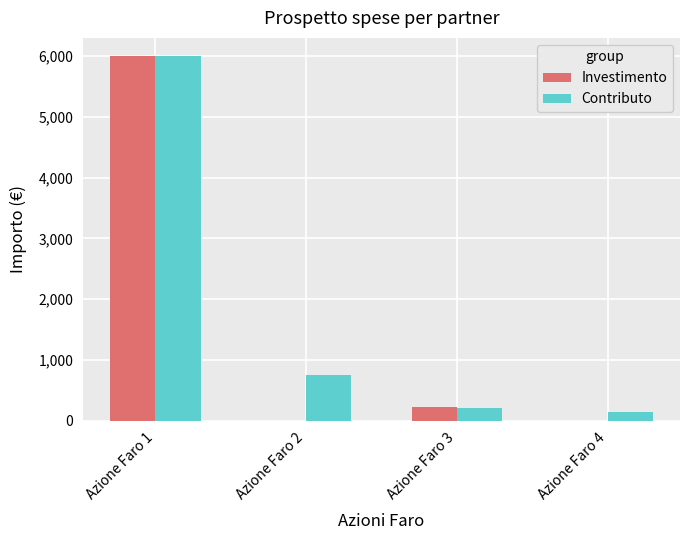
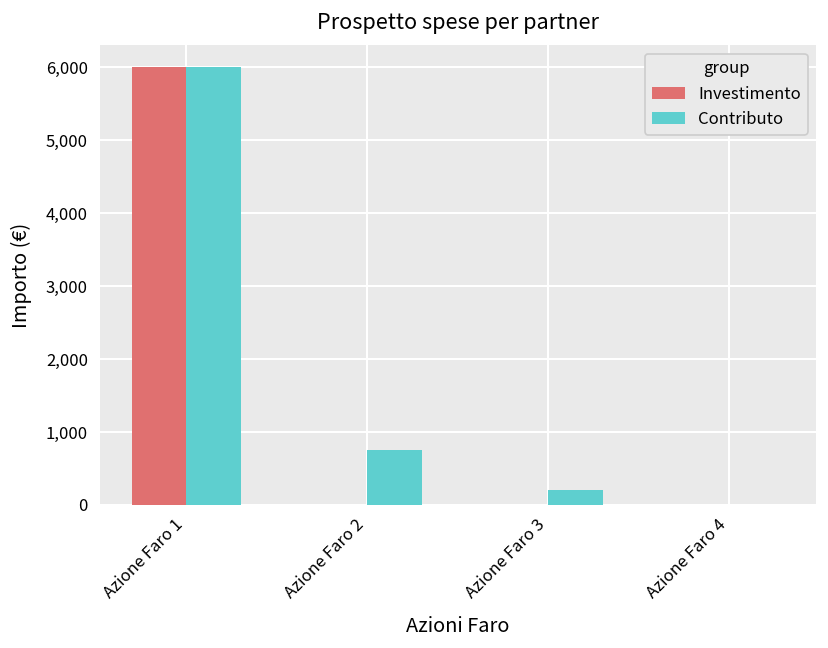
Investimento, Azione Faro 3: 200 -> 0
Contributo, Azione Faro 4: 100 -> 0
